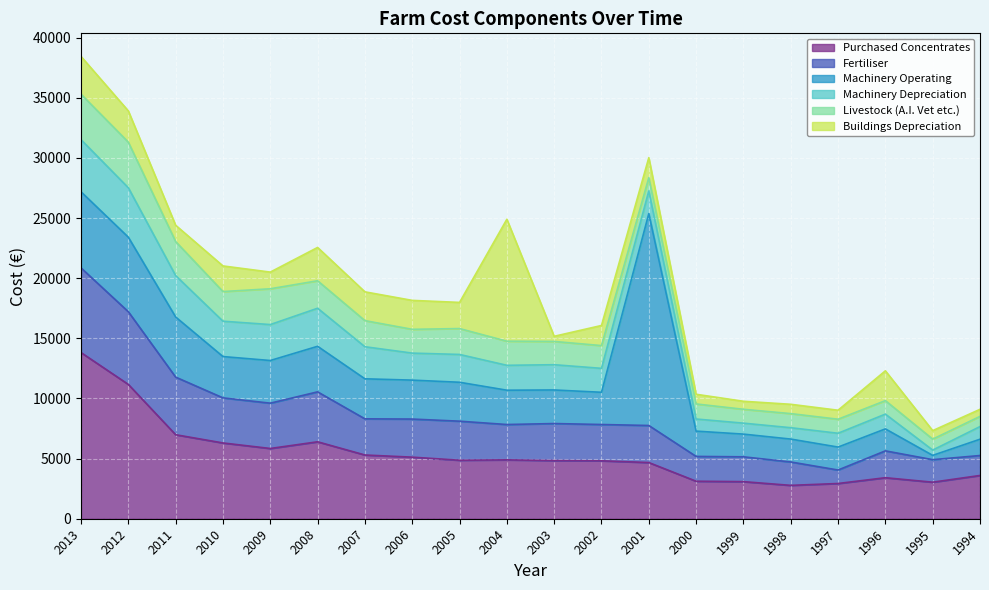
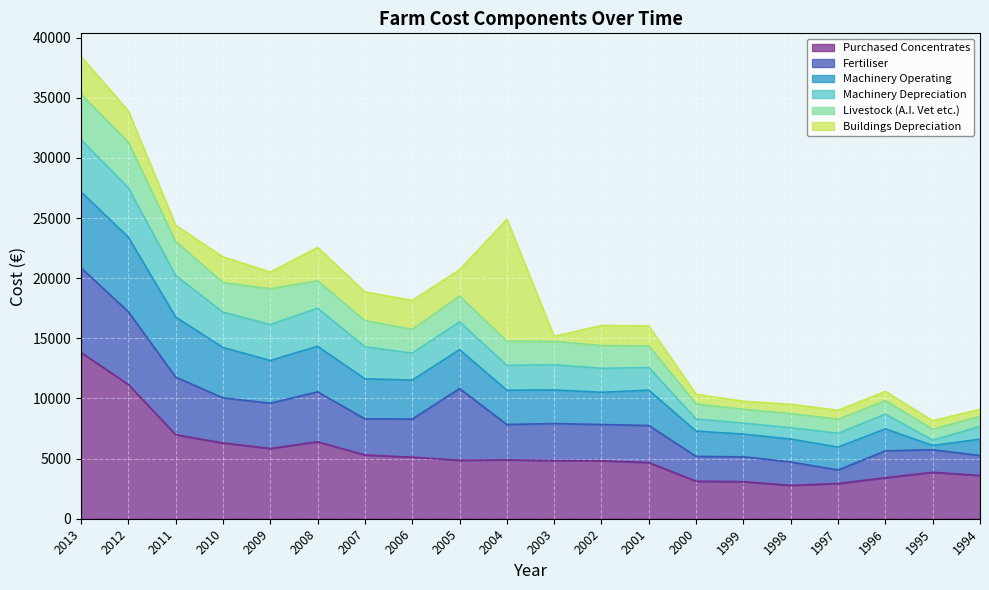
Machinery Operating, 2010: 3400 -> 4200
Fertiliser, 2005: 3200 -> 6000
Machinery Operating, 2001: 17600 -> 2900
Livestock (A.I. Vet etc.), 2001: 1100 -> 1800
Buildings Depreciation, 1996: 2500 -> 800
Purchased Concentrates, 1995: 3000 -> 3900
